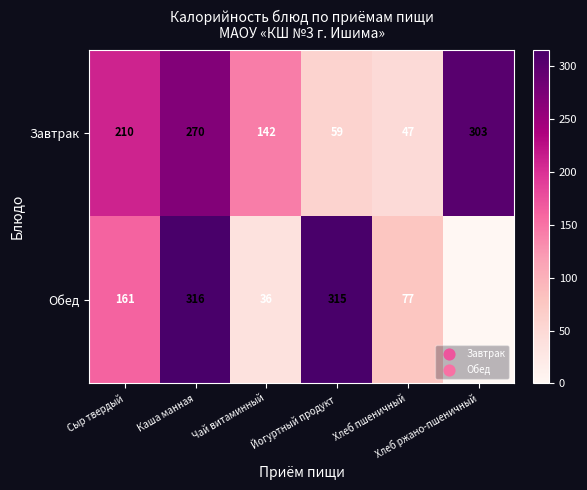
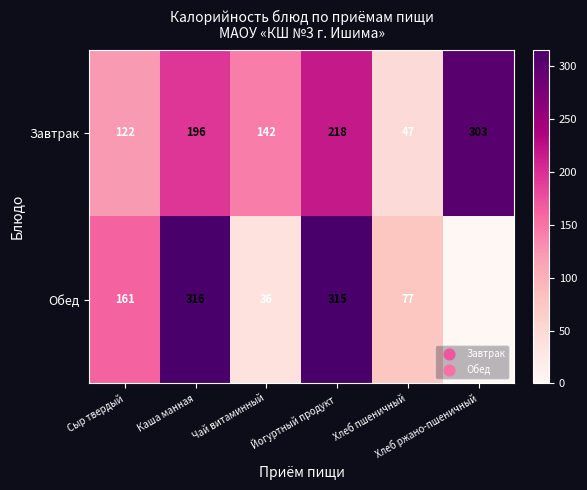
Завтрак, Сыр твердый: 210 -> 122
Завтрак, Каша манная: 270 -> 196
Завтрак, Йогуртный продукт: 59 -> 218
